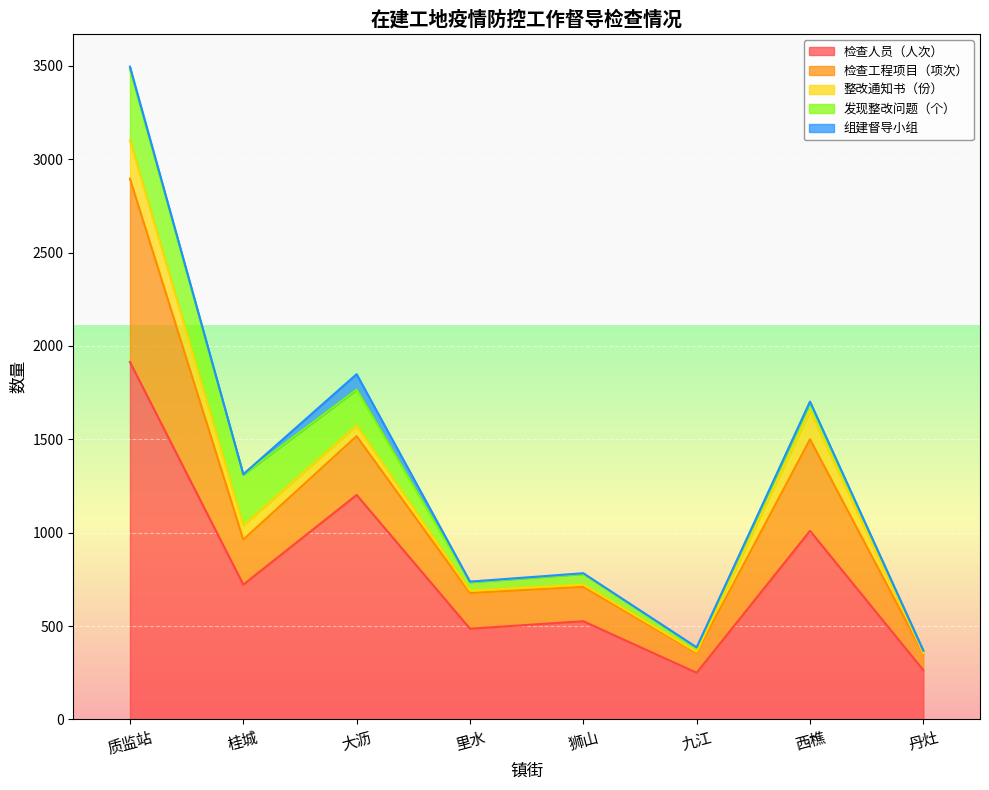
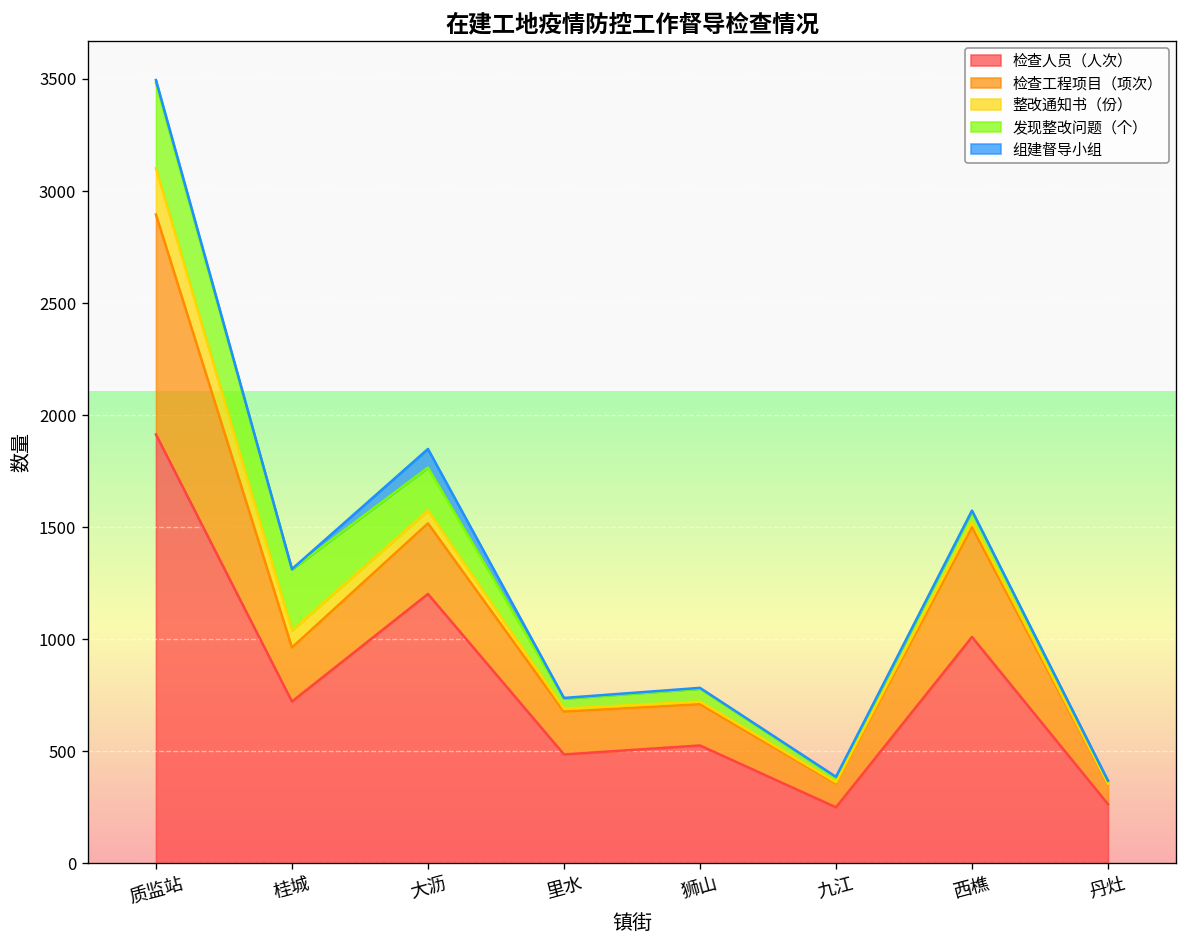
整改通知书（份）, 西樵: 150 -> 20
